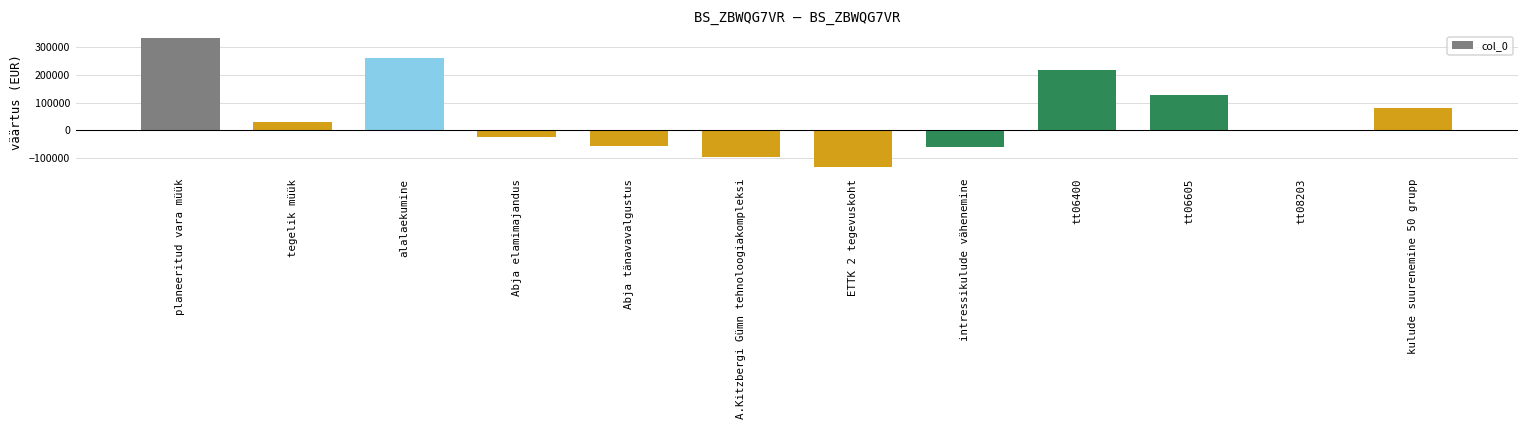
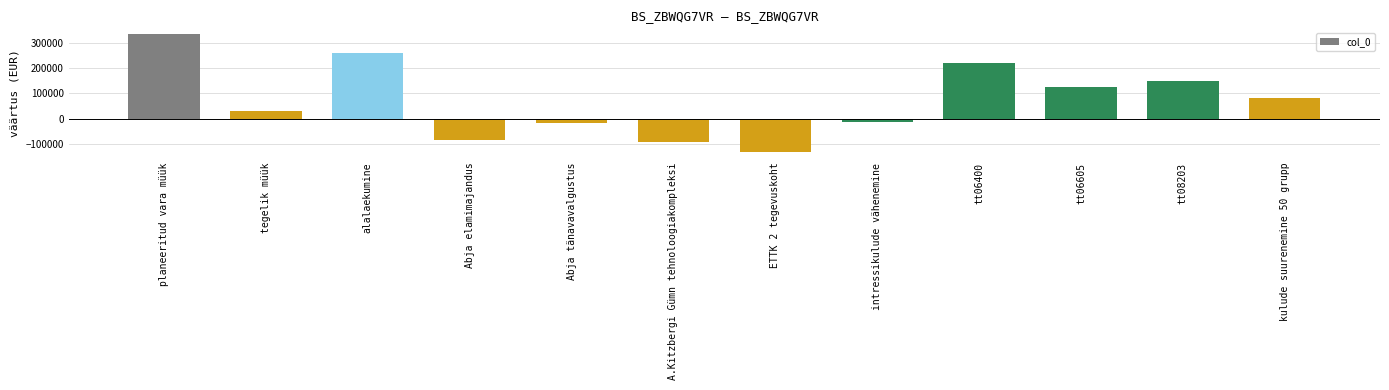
Abja elamimajandus: -20000 -> -80000
Abja tänavavalgustus: -60000 -> -20000
intressikulude vähenemine: -60000 -> -10000
tt08203: 0 -> 150000
